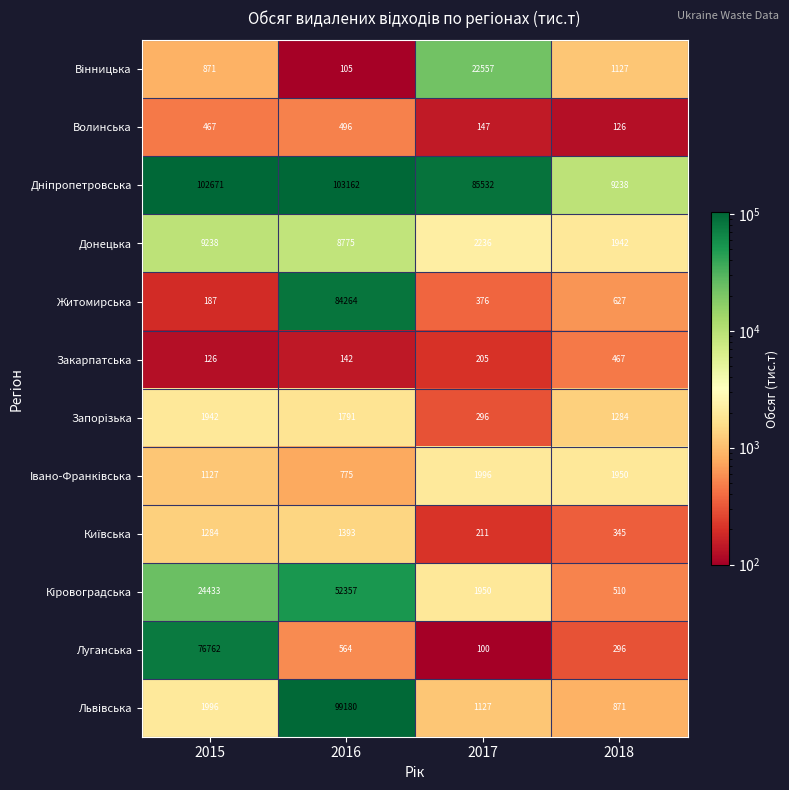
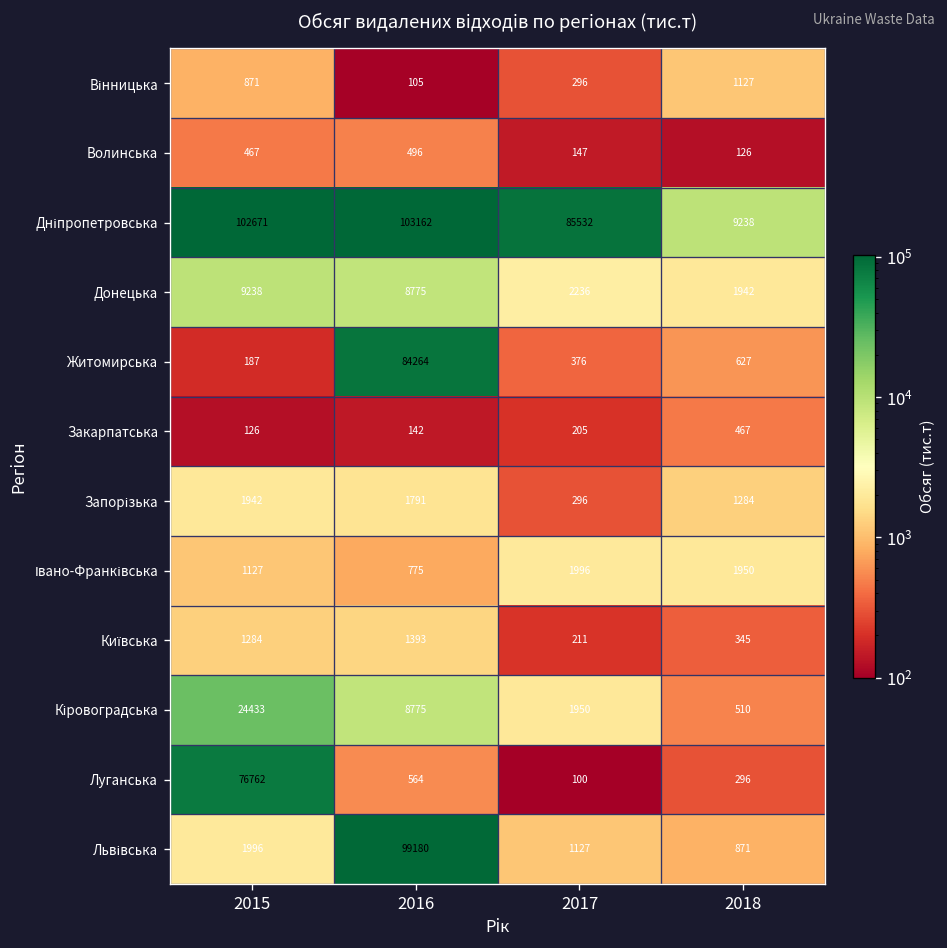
Вінницька, 2017: 22557 -> 296
Кіровоградська, 2016: 52357 -> 8775
